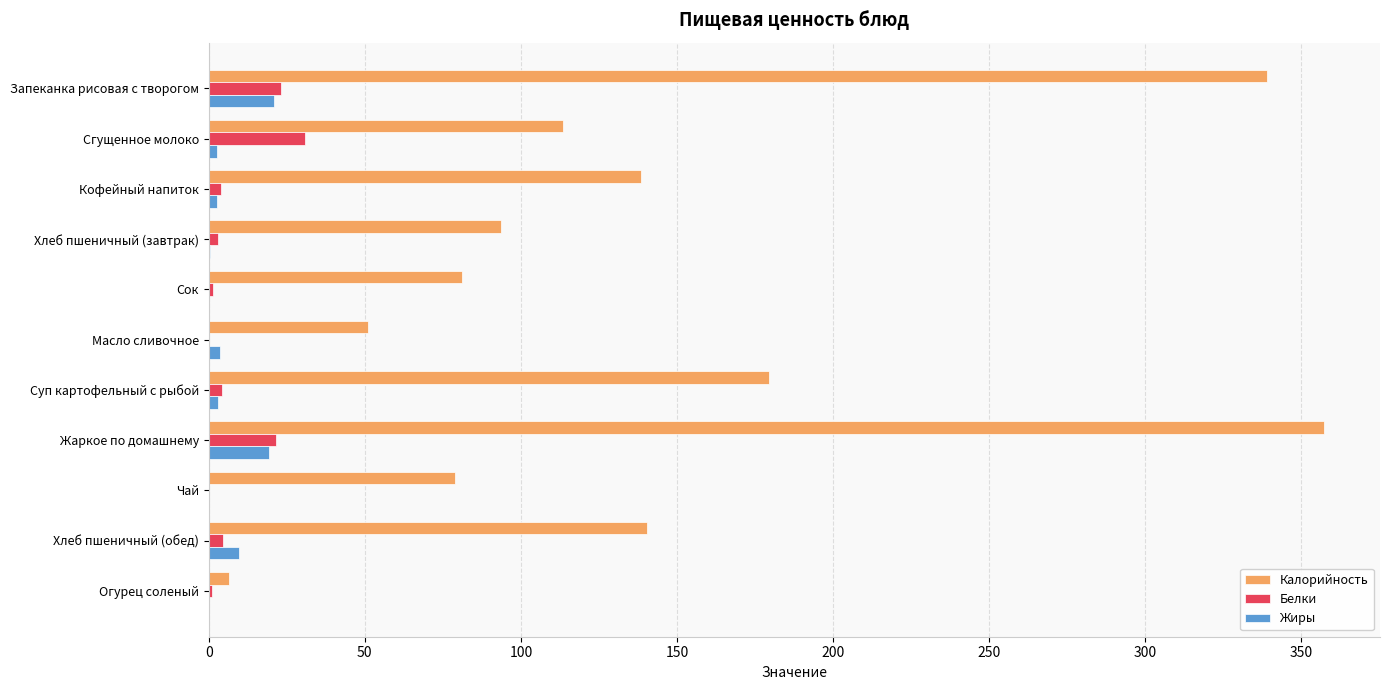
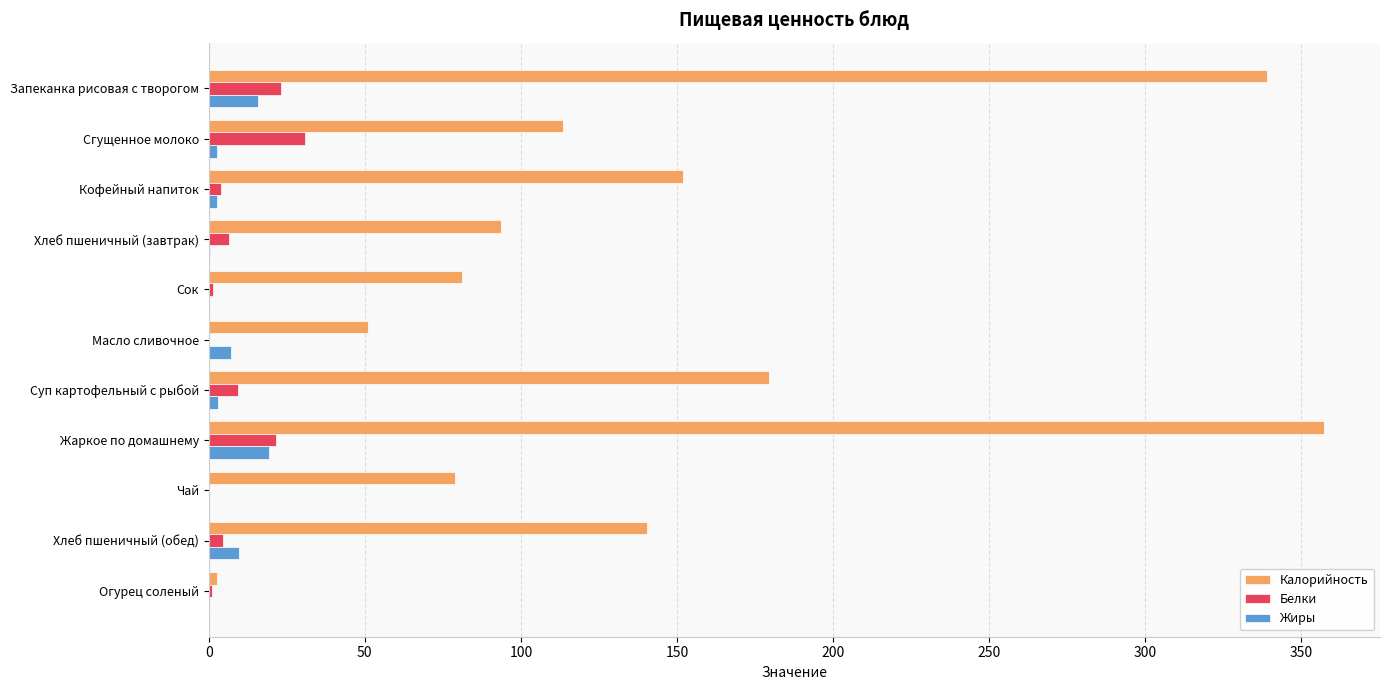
Жиры, Запеканка рисовая с творогом: 21 -> 16
Калорийность, Кофейный напиток: 138 -> 152
Белки, Хлеб пшеничный (завтрак): 3 -> 7
Жиры, Масло сливочное: 4 -> 7
Белки, Суп картофельный с рыбой: 4 -> 9
Калорийность, Огурец соленый: 6 -> 3
